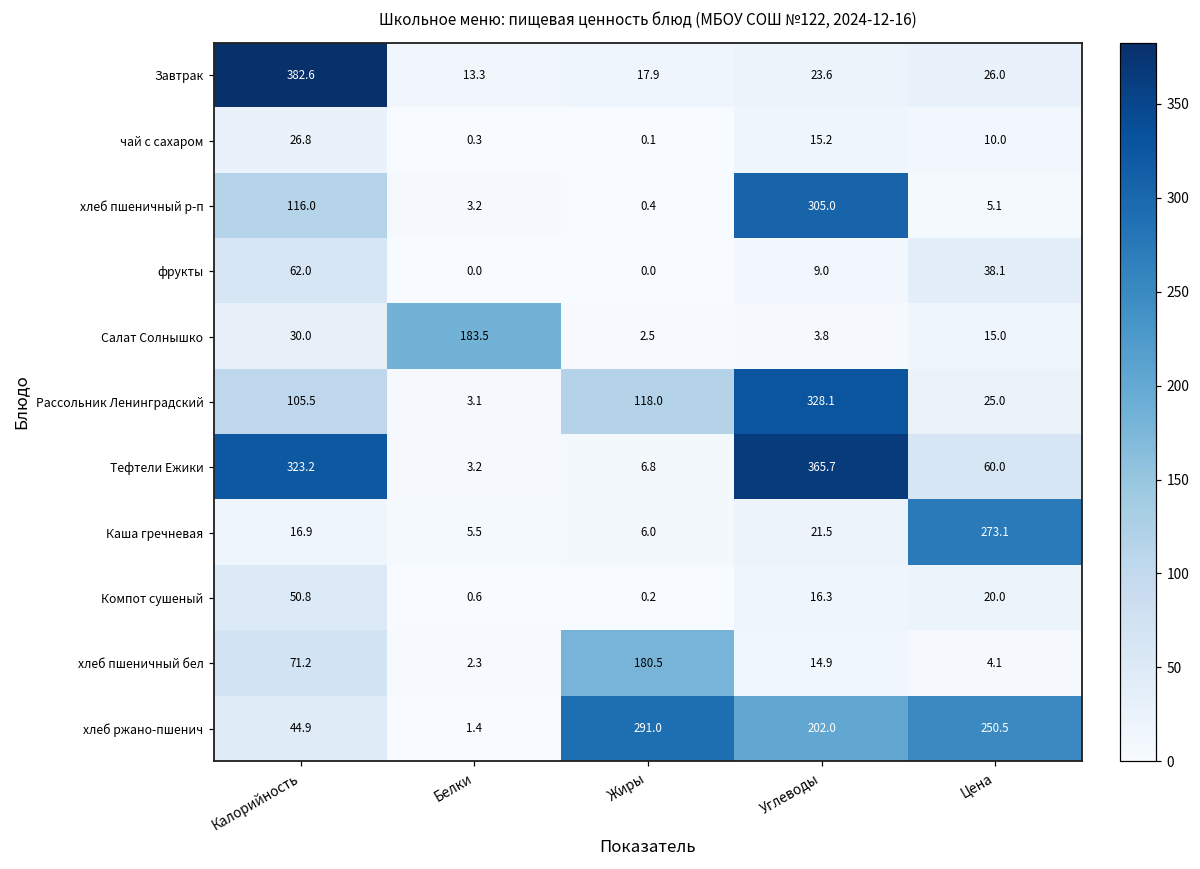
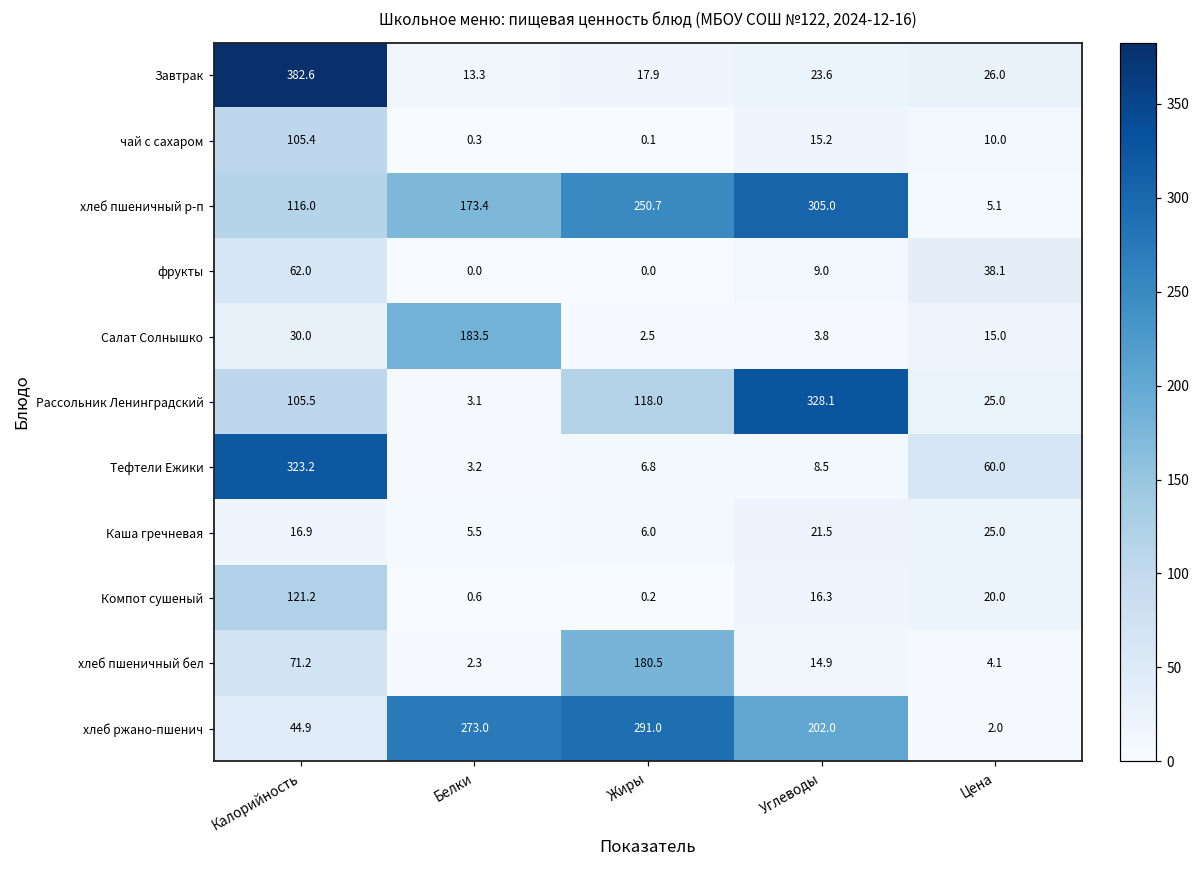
чай с сахаром, Калорийность: 26.8 -> 105.4
хлеб пшеничный р-п, Белки: 3.2 -> 173.4
хлеб пшеничный р-п, Жиры: 0.4 -> 250.7
Тефтели Ежики, Углеводы: 365.7 -> 8.5
Каша гречневая, Цена: 273.1 -> 25.0
Компот сушеный, Калорийность: 50.8 -> 121.2
хлеб ржано-пшенич, Белки: 1.4 -> 273.0
хлеб ржано-пшенич, Цена: 250.5 -> 2.0
